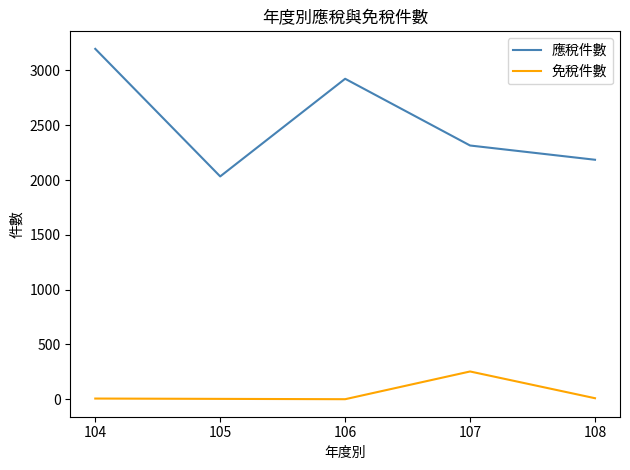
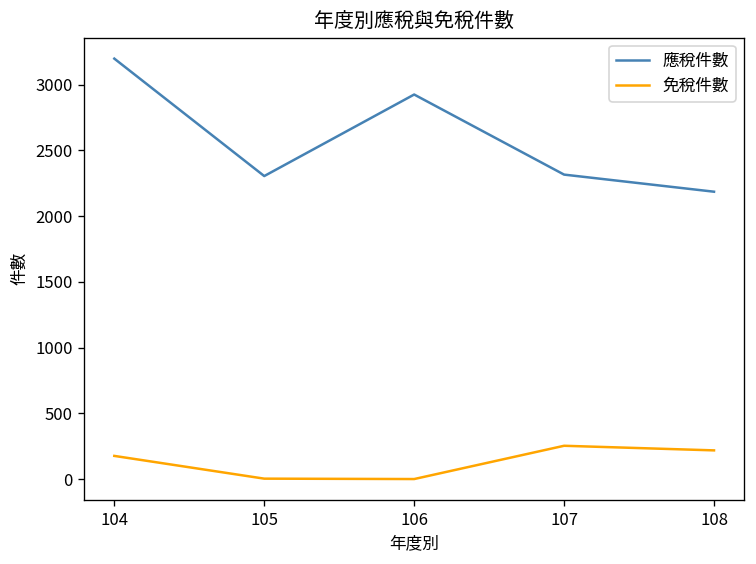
免稅件數, 104: 10 -> 180
應稅件數, 105: 2030 -> 2300
免稅件數, 108: 10 -> 220
